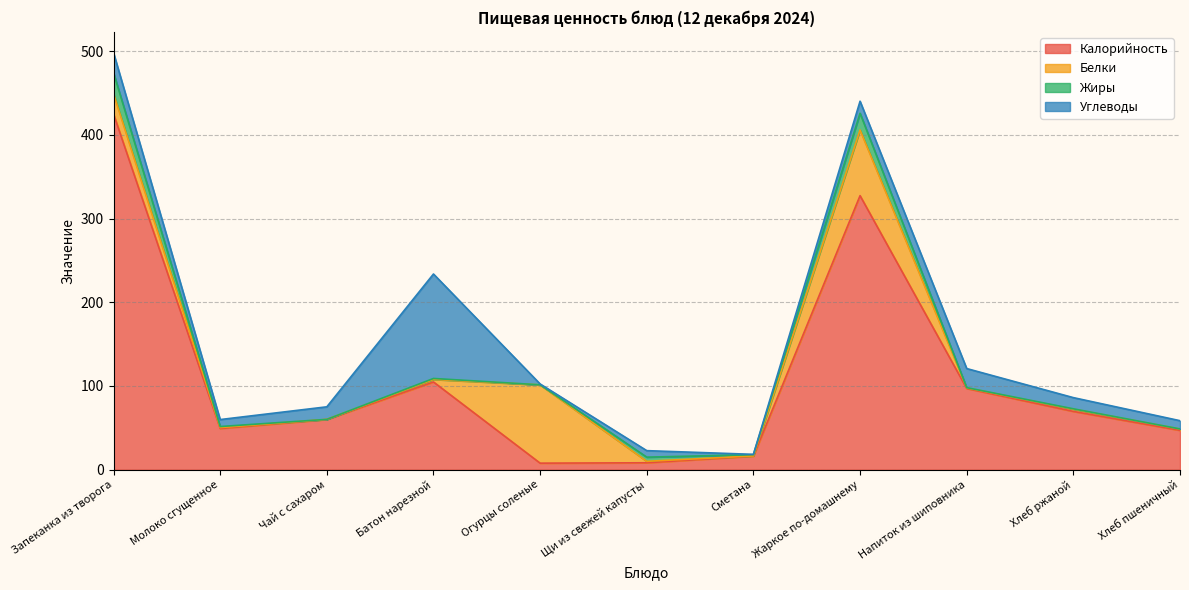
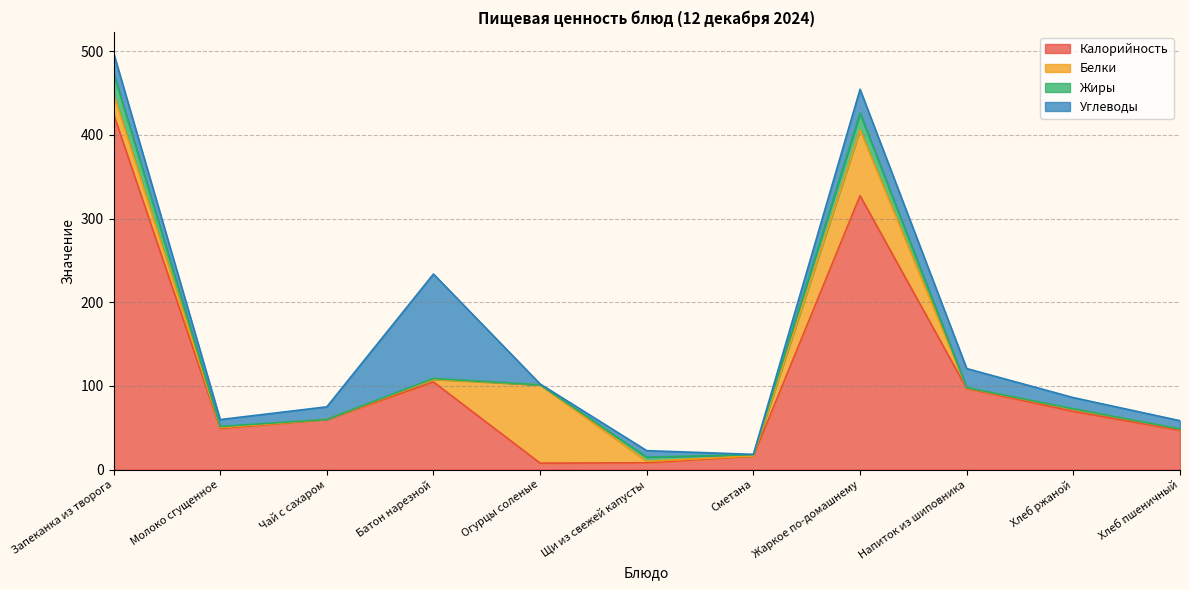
Углеводы, Жаркое по-домашнему: 10 -> 30
